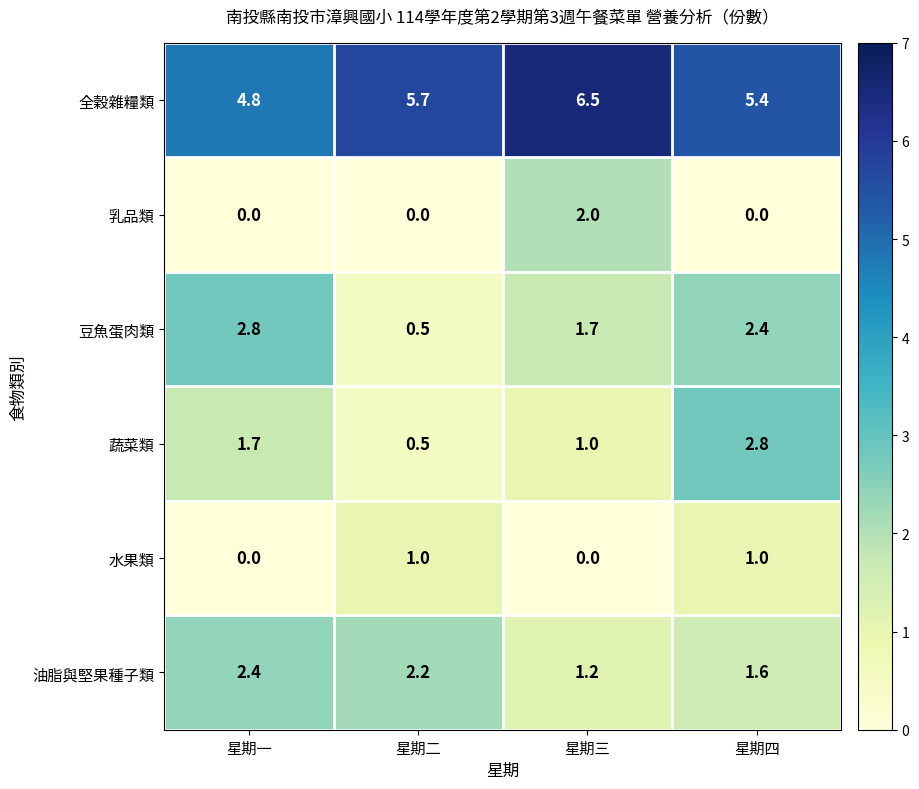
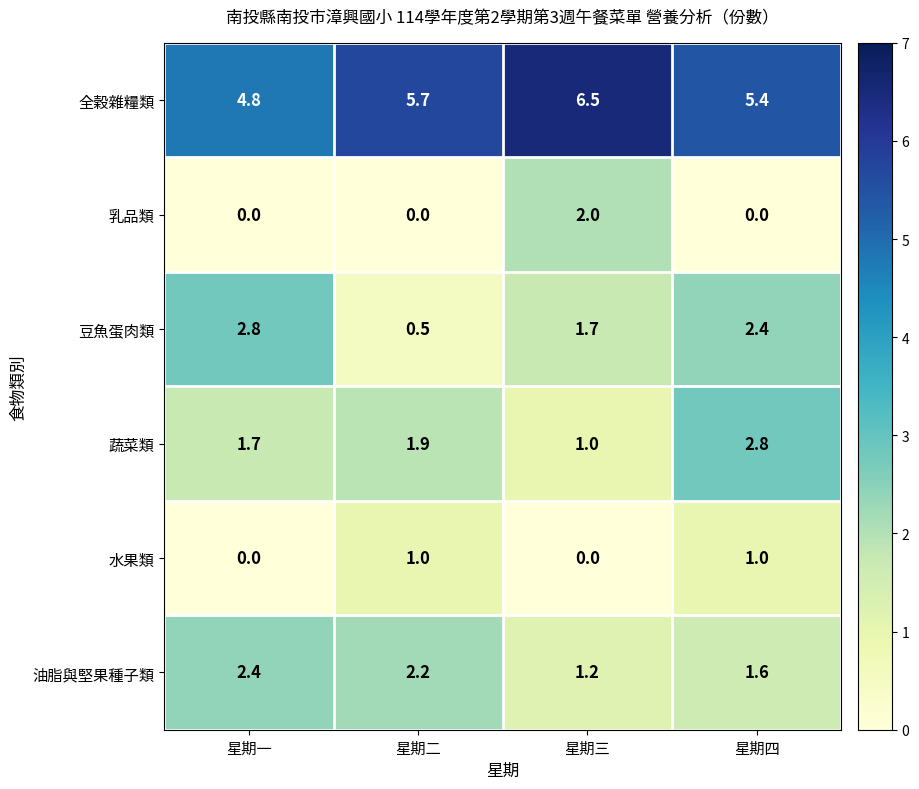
蔬菜類, 星期二: 0.5 -> 1.9
